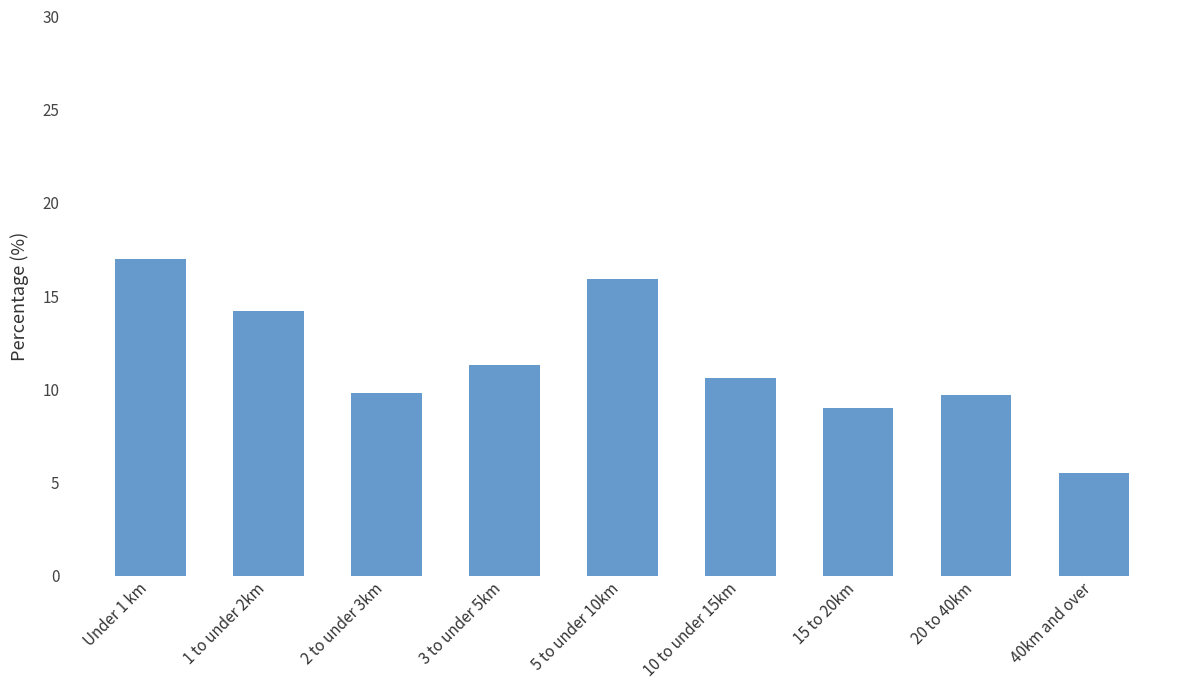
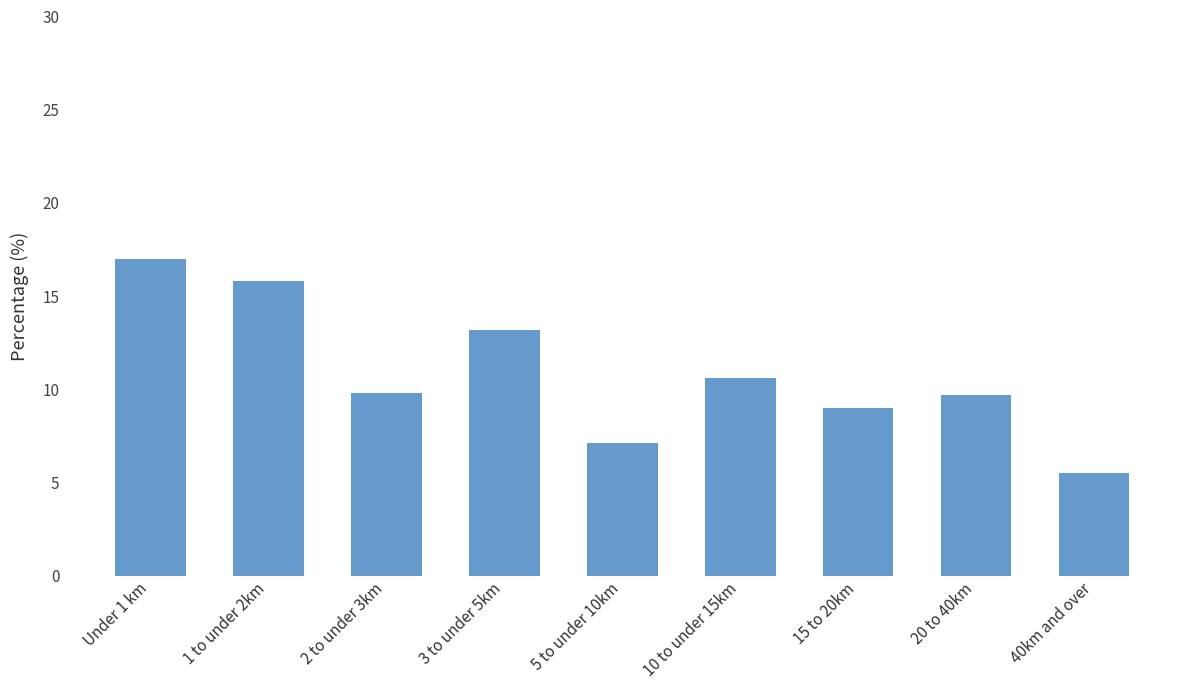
1 to under 2km: 14.2 -> 15.8
3 to under 5km: 11.3 -> 13.2
5 to under 10km: 15.9 -> 7.1
